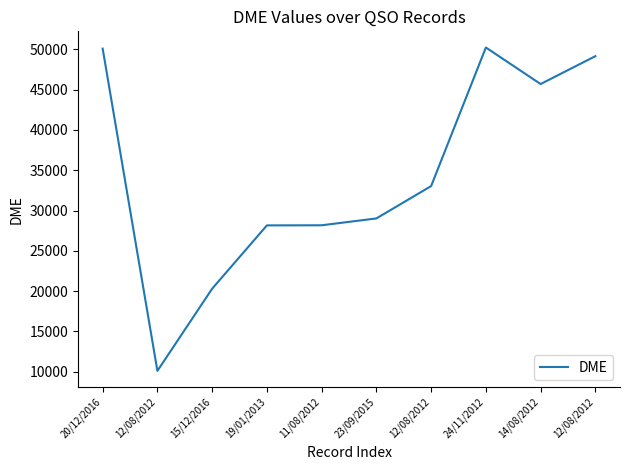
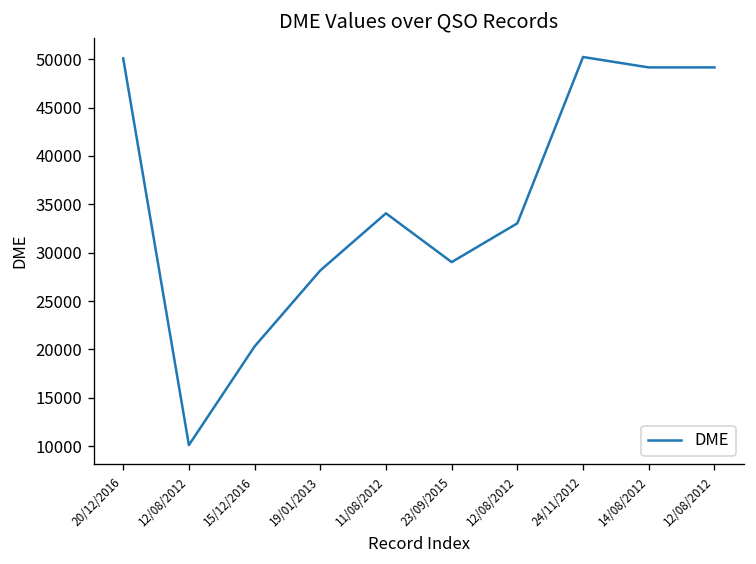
11/08/2012: 28000 -> 34000
14/08/2012: 46000 -> 49000
